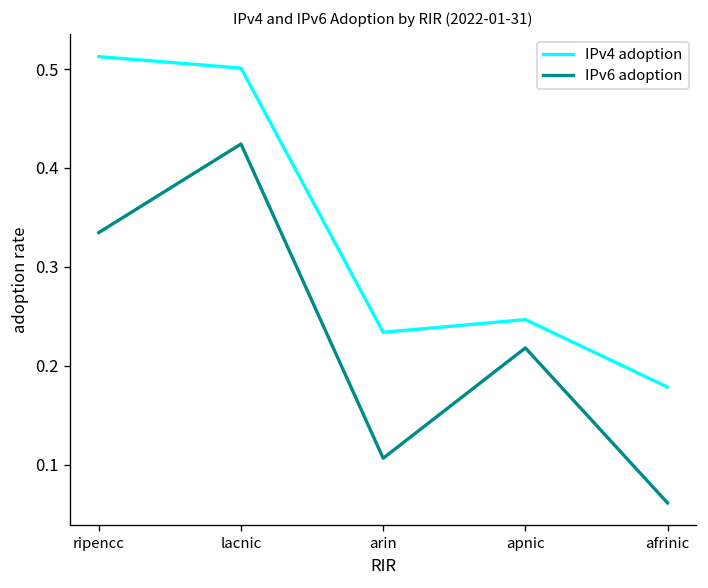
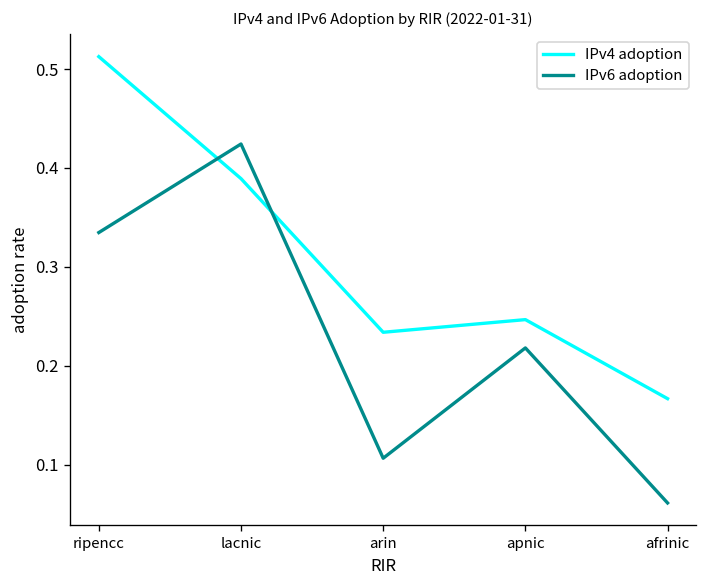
IPv4 adoption, lacnic: 0.50 -> 0.39
IPv4 adoption, afrinic: 0.18 -> 0.17
